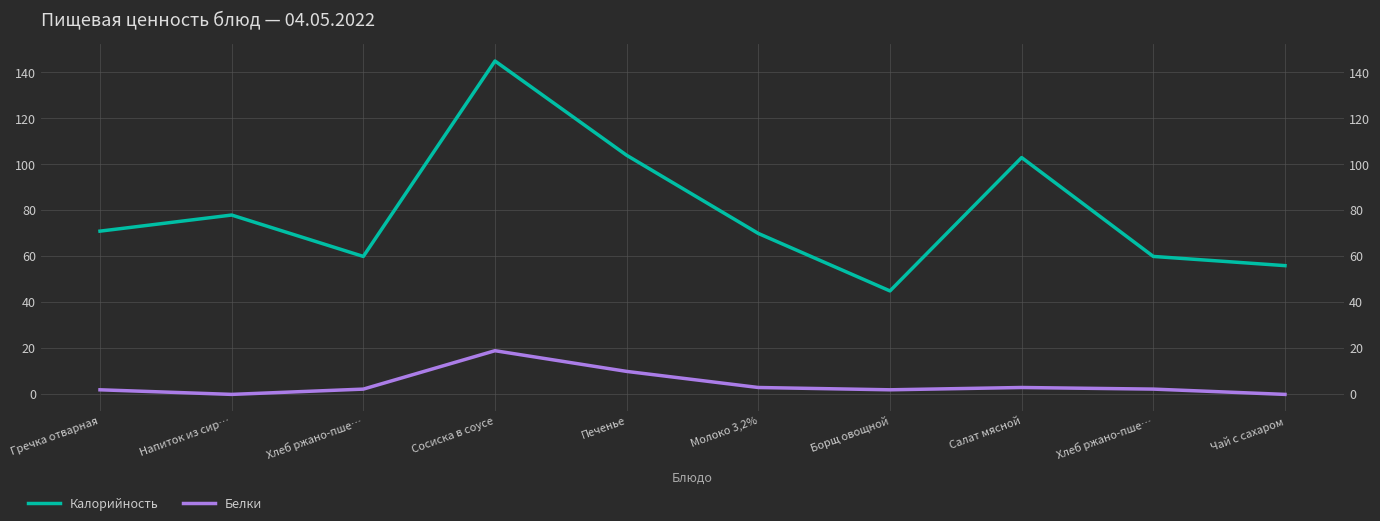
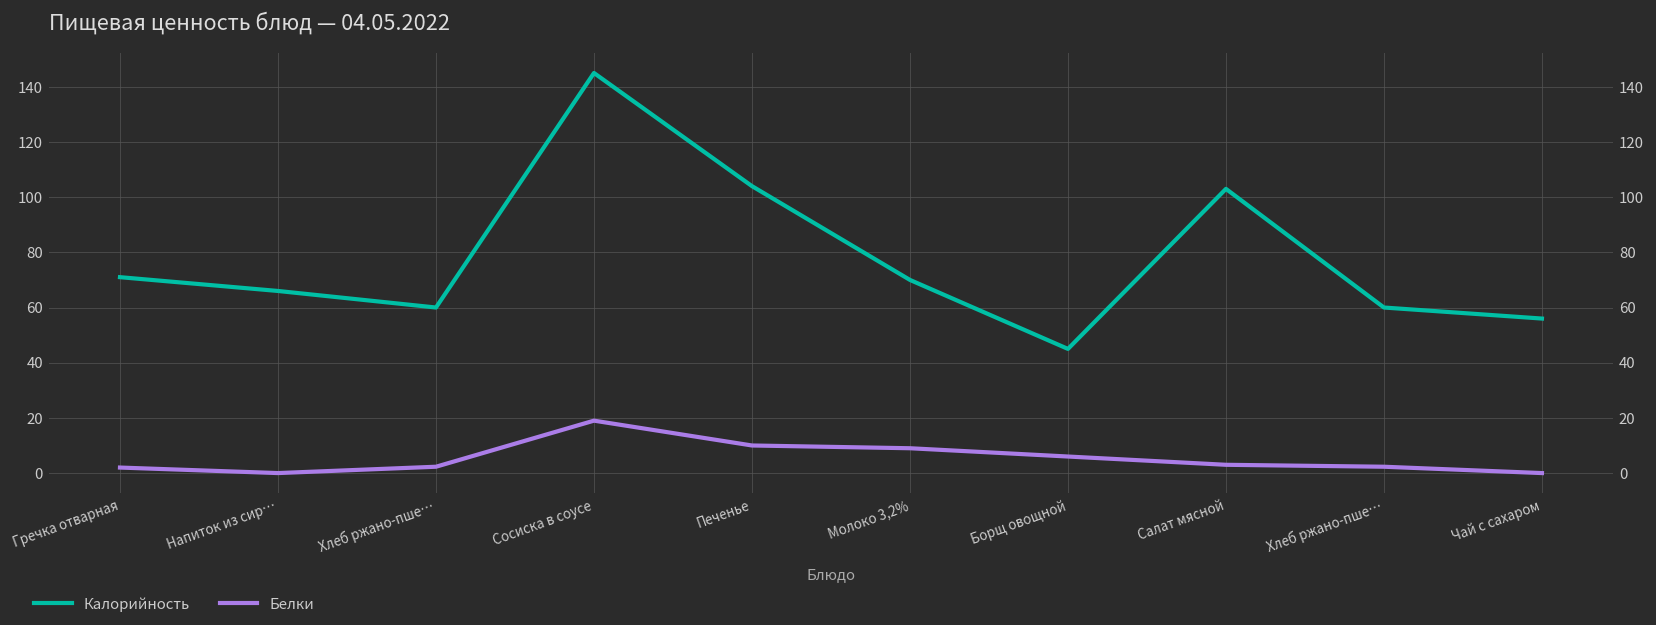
Калорийность, Напиток из сир…: 78 -> 66
Белки, Молоко 3,2%: 3 -> 9
Белки, Борщ овощной: 2 -> 6
